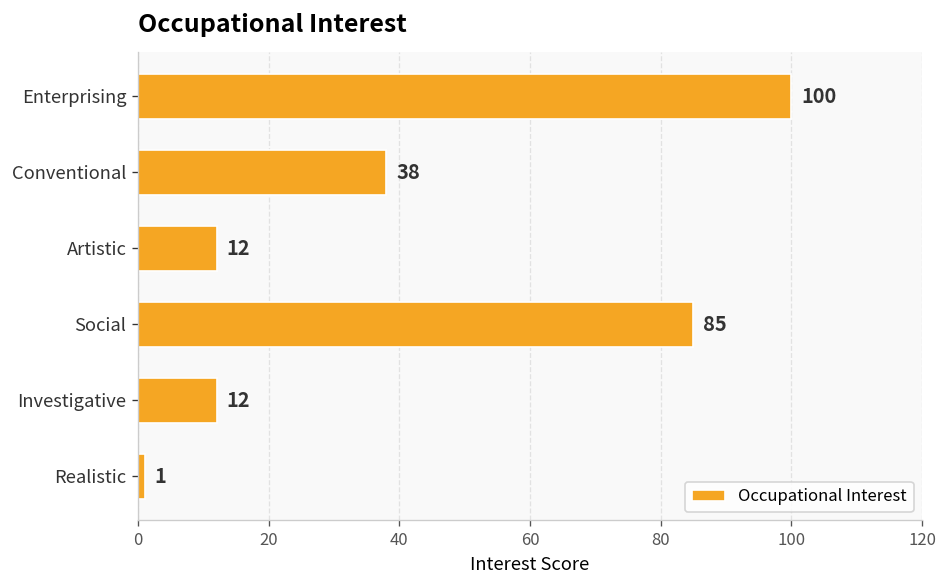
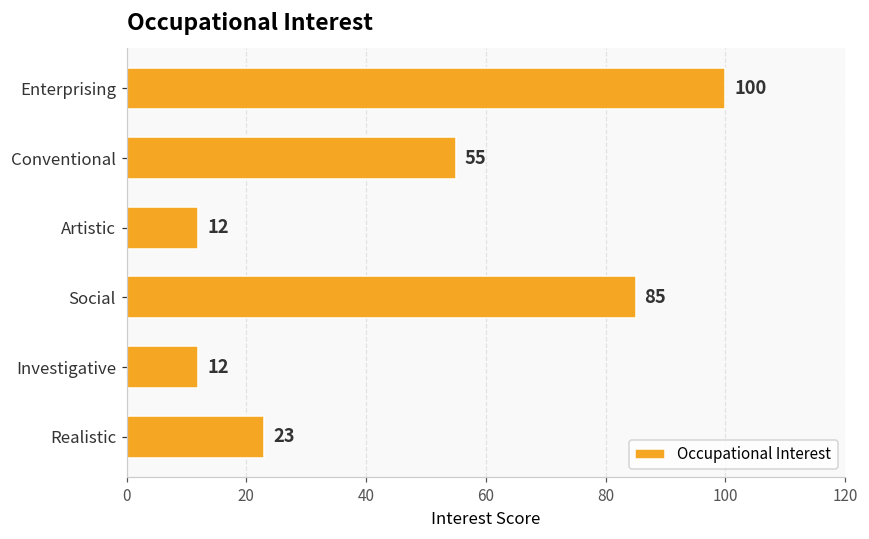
Conventional: 38 -> 55
Realistic: 1 -> 23
